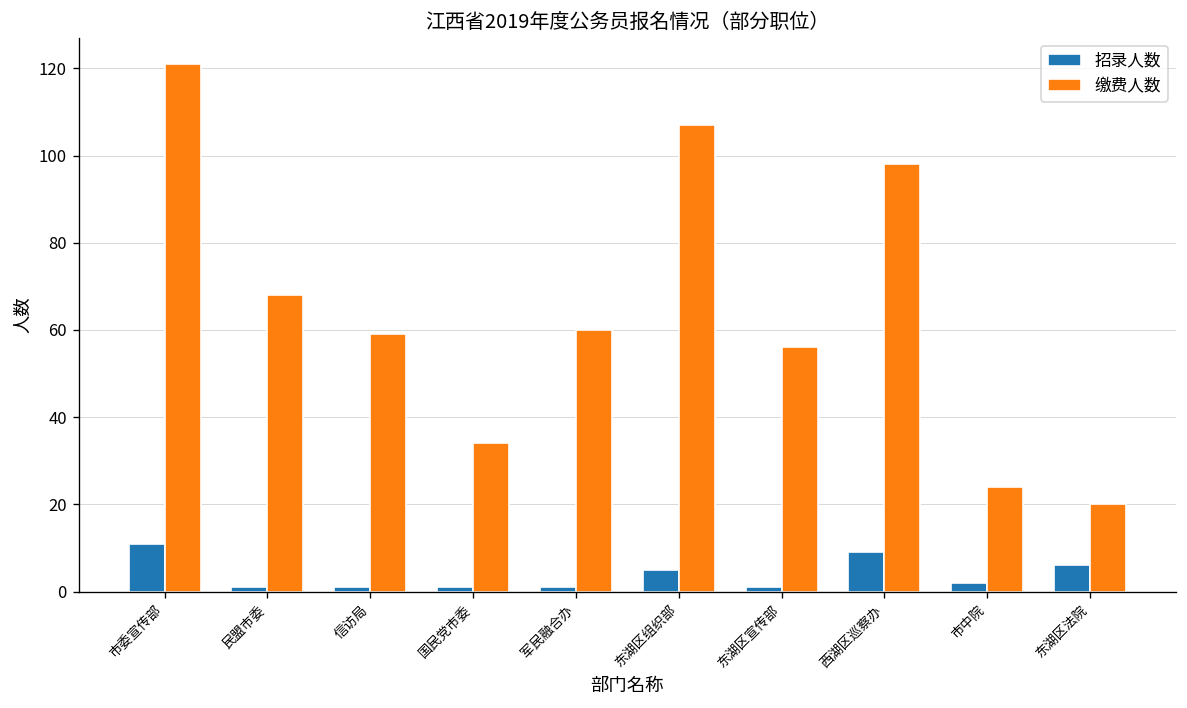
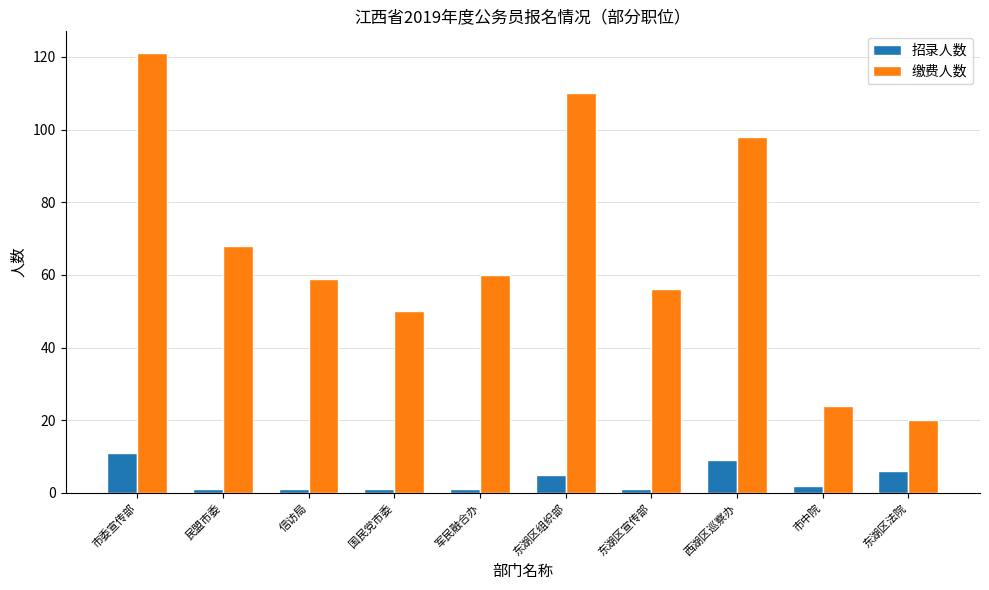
缴费人数, 国民党市委: 34 -> 50
缴费人数, 东湖区组织部: 107 -> 110
